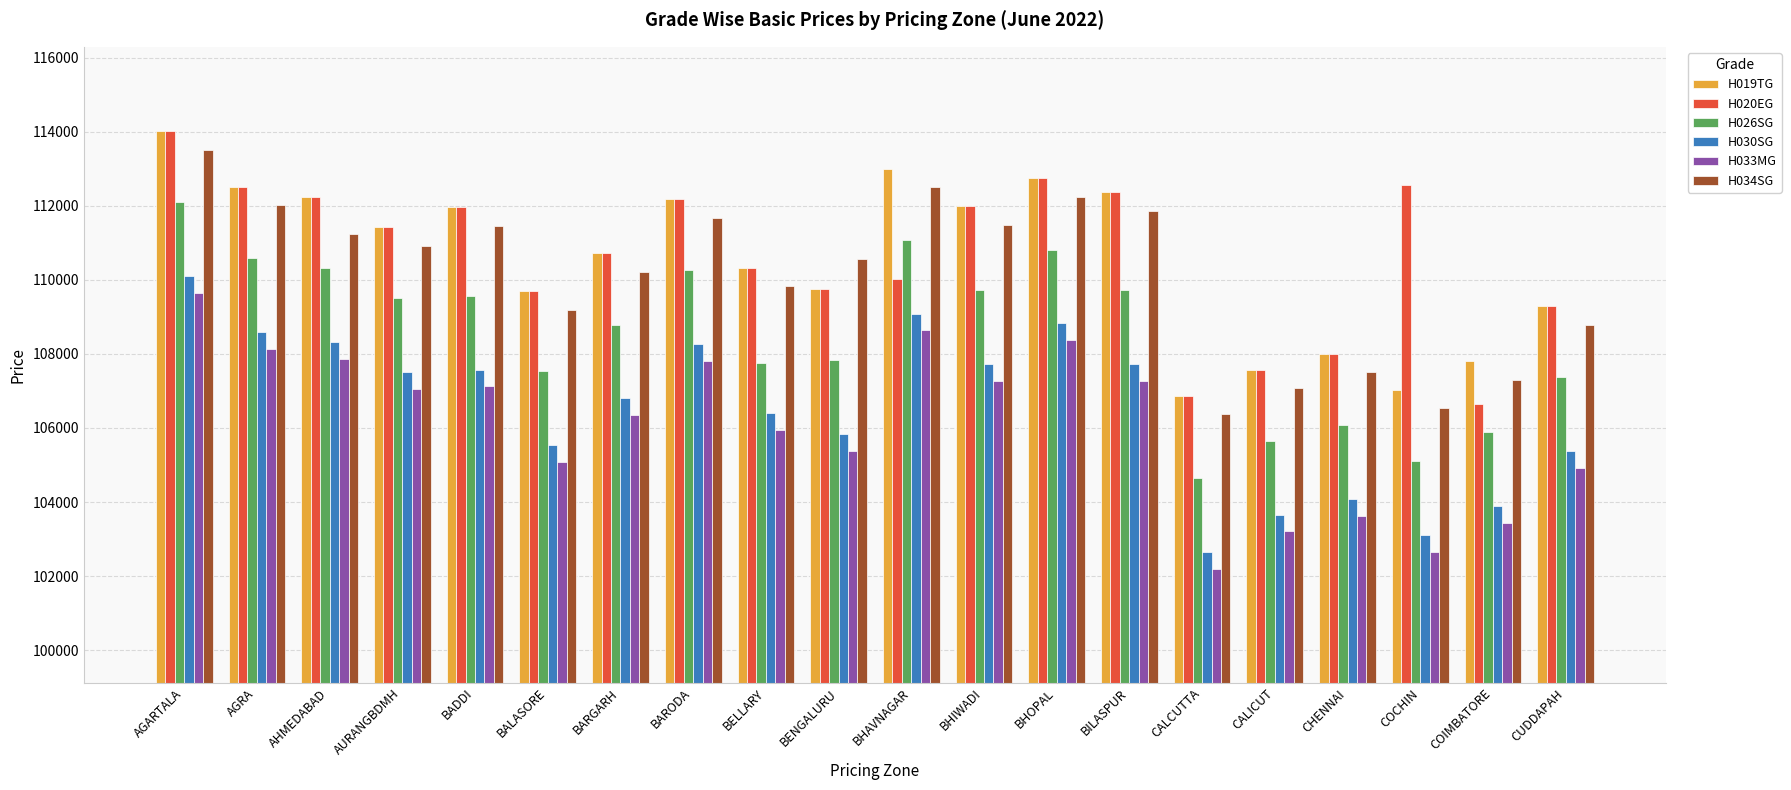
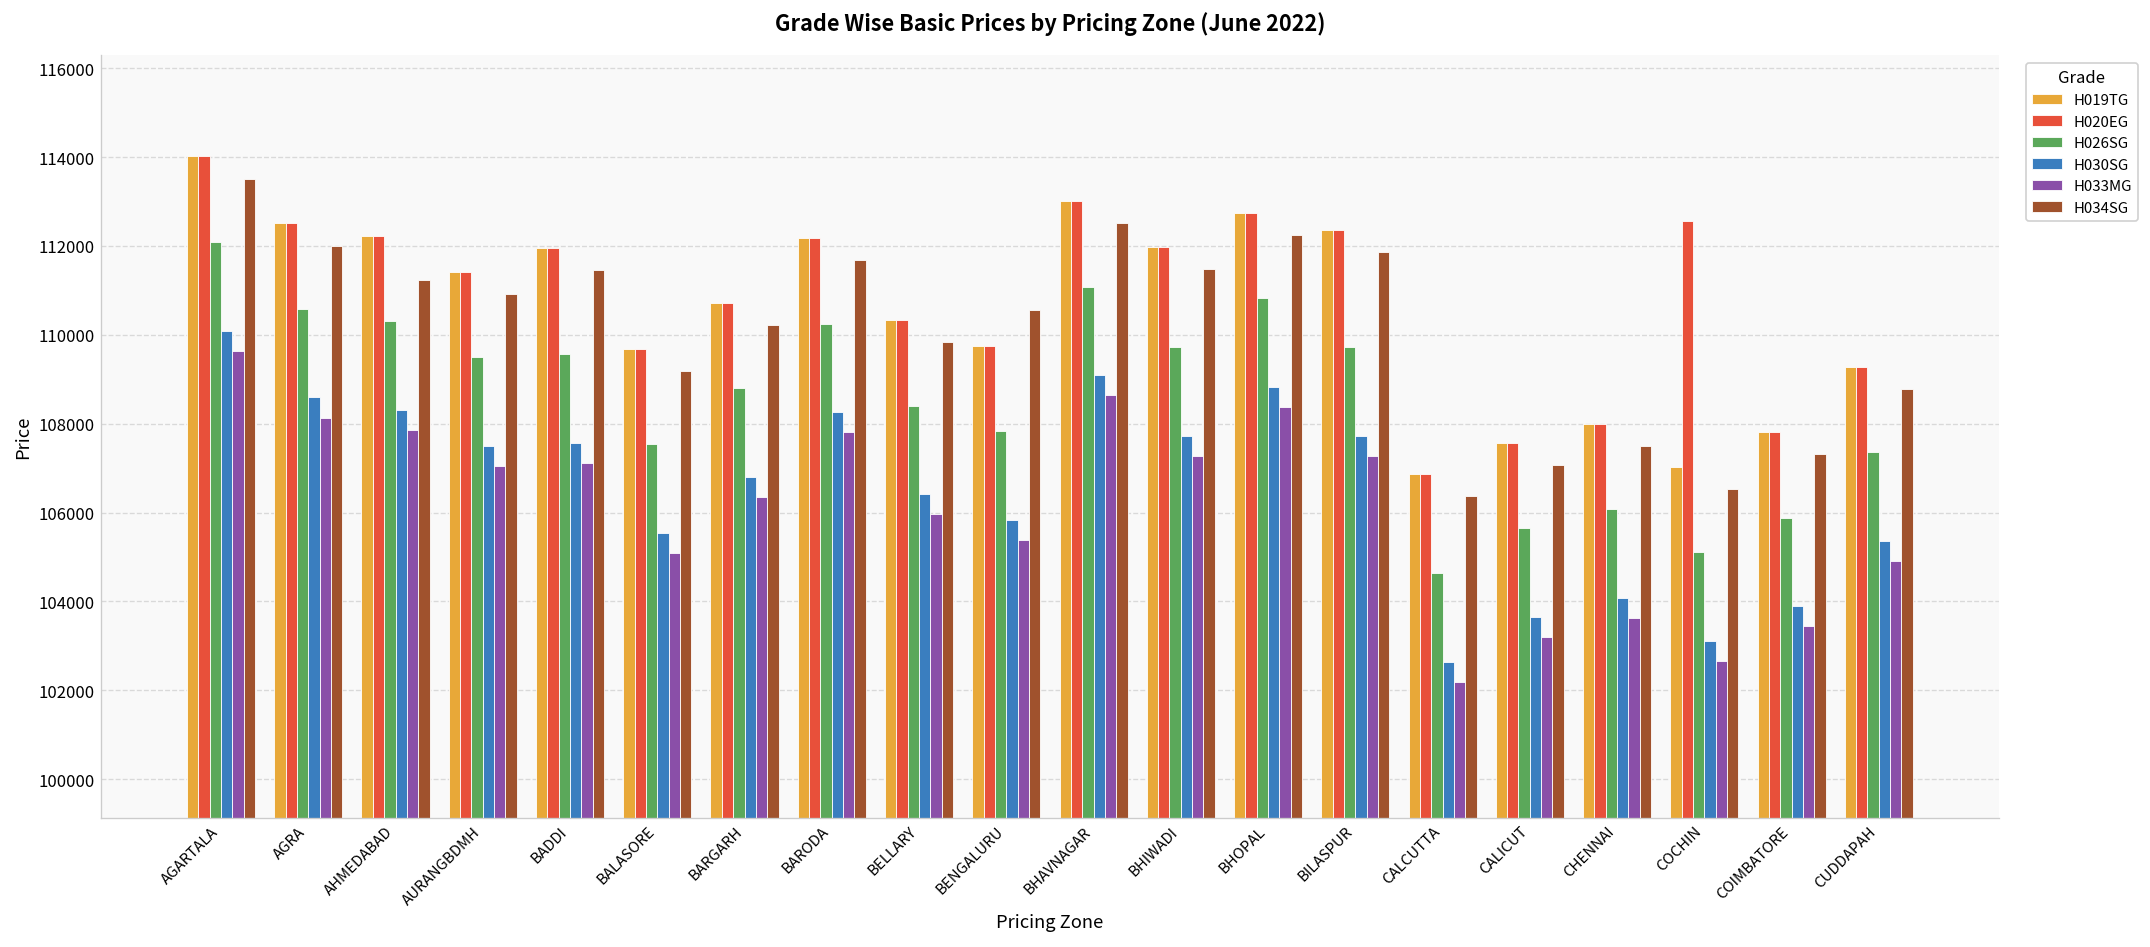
H026SG, BELLARY: 107700 -> 108400
H020EG, BHAVNAGAR: 110000 -> 113000
H020EG, COIMBATORE: 106600 -> 107800
